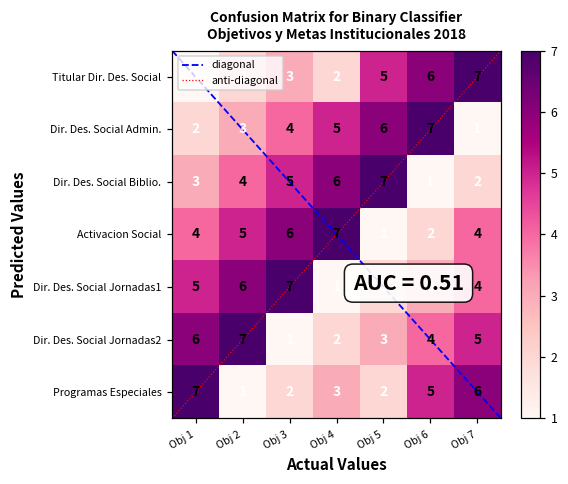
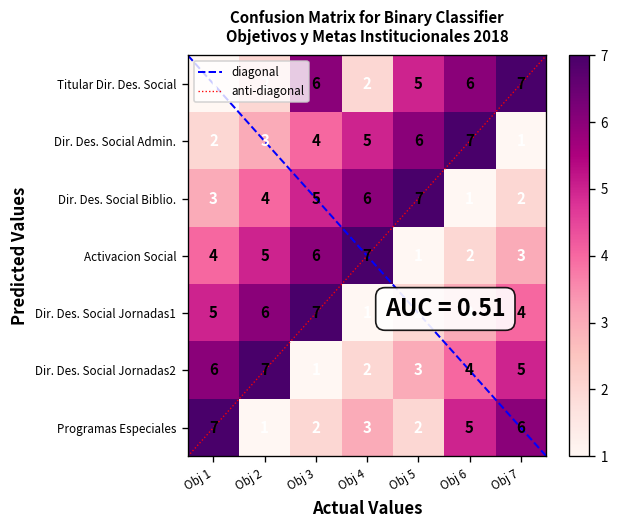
Titular Dir. Des. Social, Obj 3: 3 -> 6
Activacion Social, Obj 7: 4 -> 3
